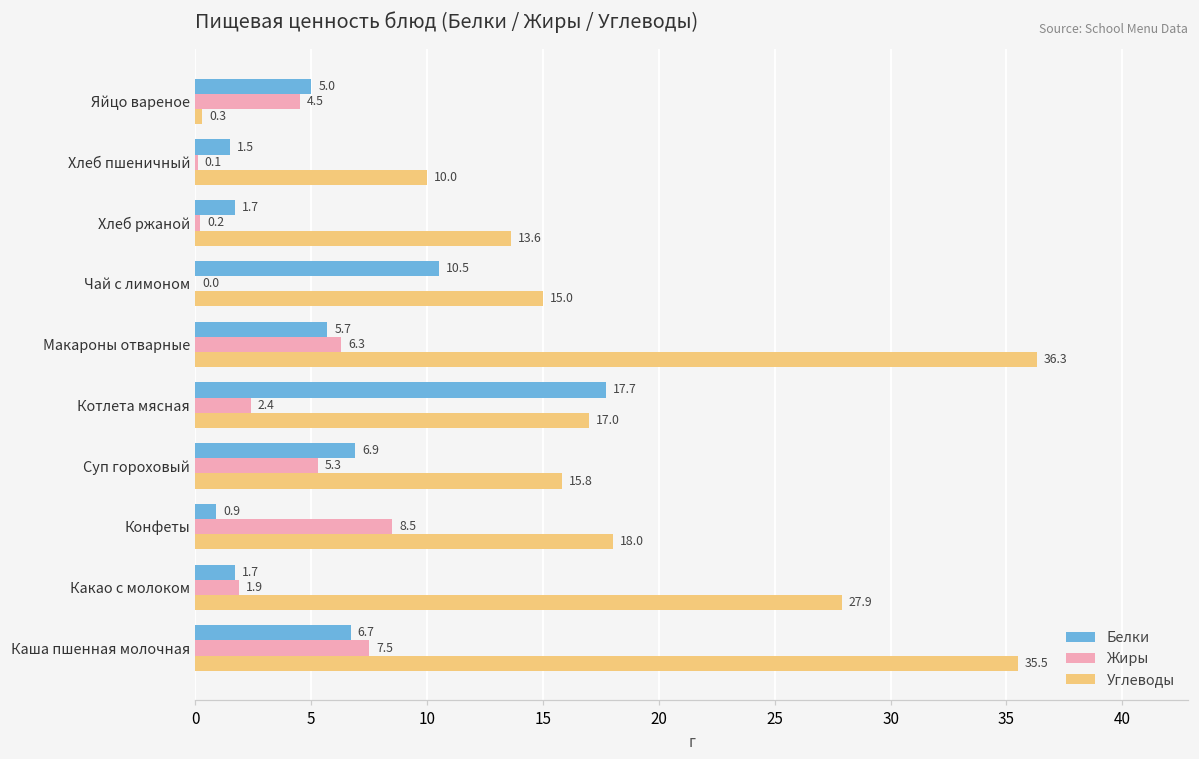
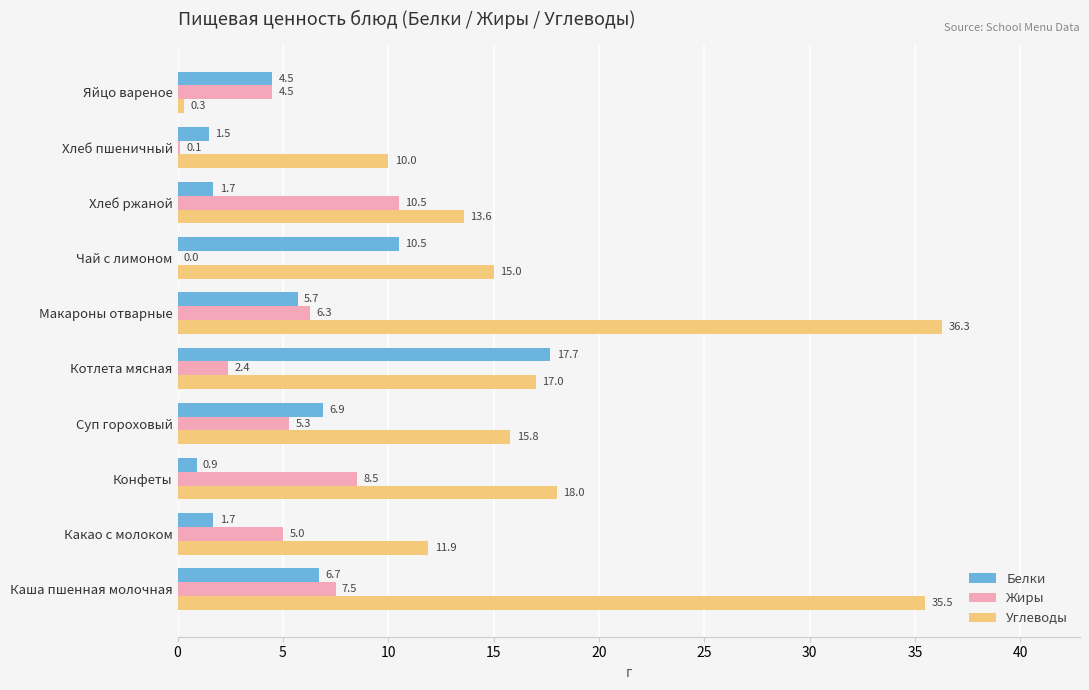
Белки, Яйцо вареное: 5.0 -> 4.5
Жиры, Хлеб ржаной: 0.2 -> 10.5
Жиры, Какао с молоком: 1.9 -> 5.0
Углеводы, Какао с молоком: 27.9 -> 11.9
